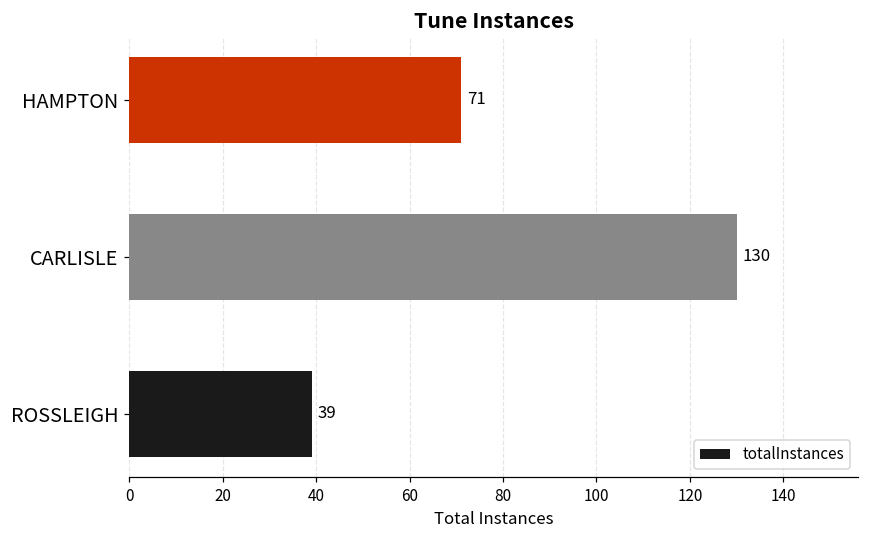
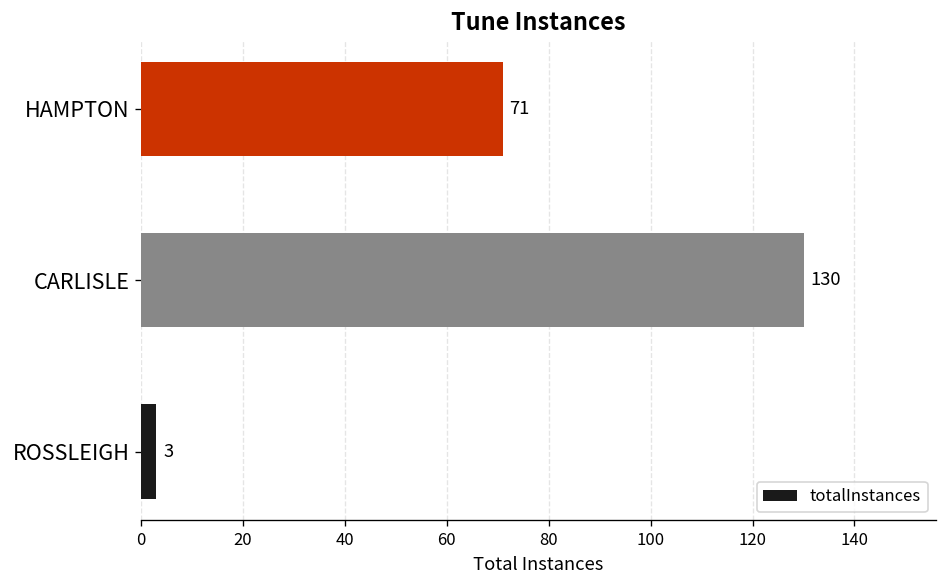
ROSSLEIGH: 39 -> 3
